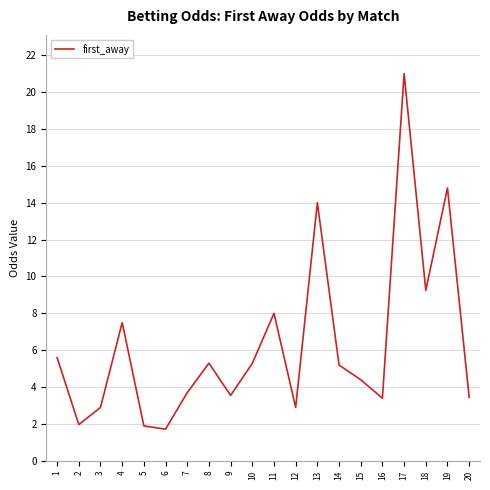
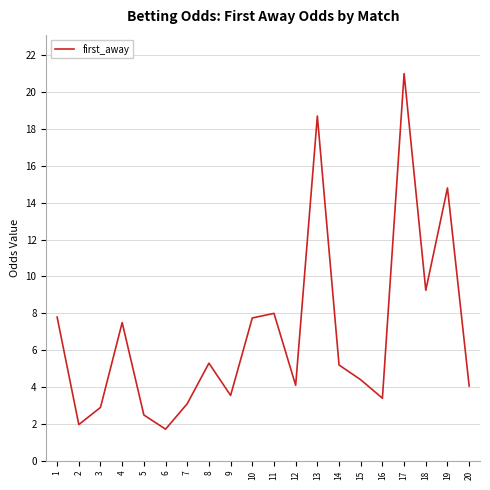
1: 5.6 -> 7.8
5: 1.9 -> 2.5
7: 3.7 -> 3.1
10: 5.3 -> 7.8
12: 2.9 -> 4.1
13: 14.0 -> 18.7
20: 3.5 -> 4.1
